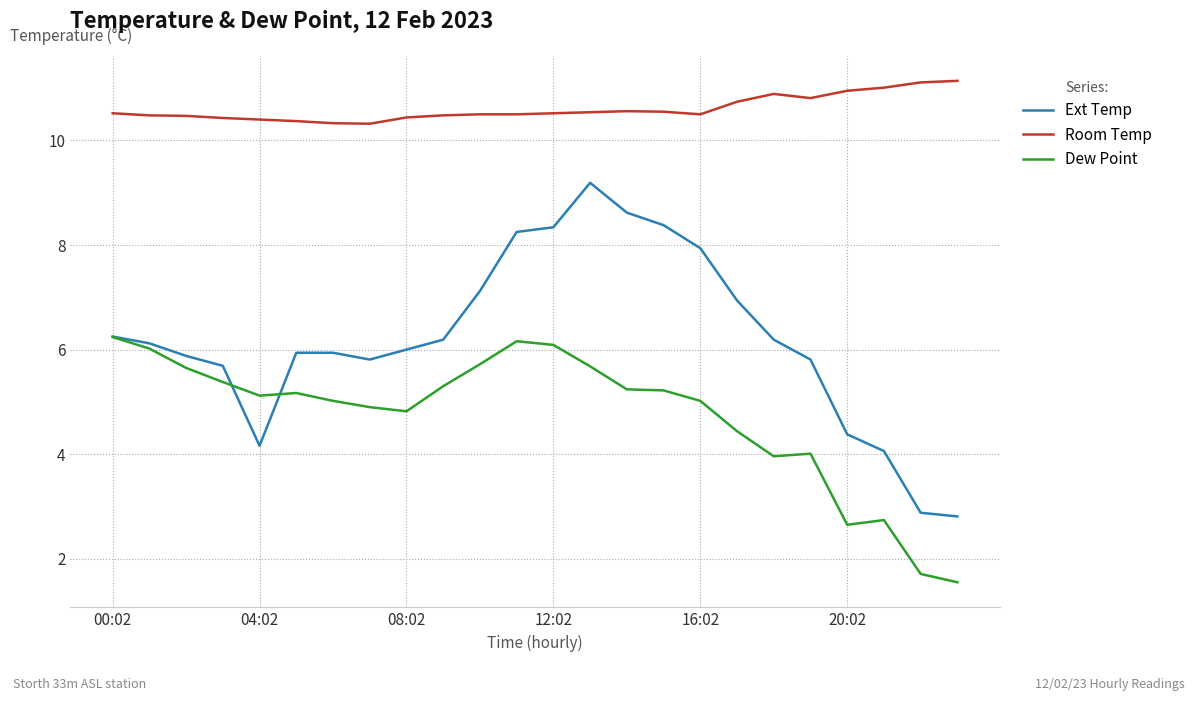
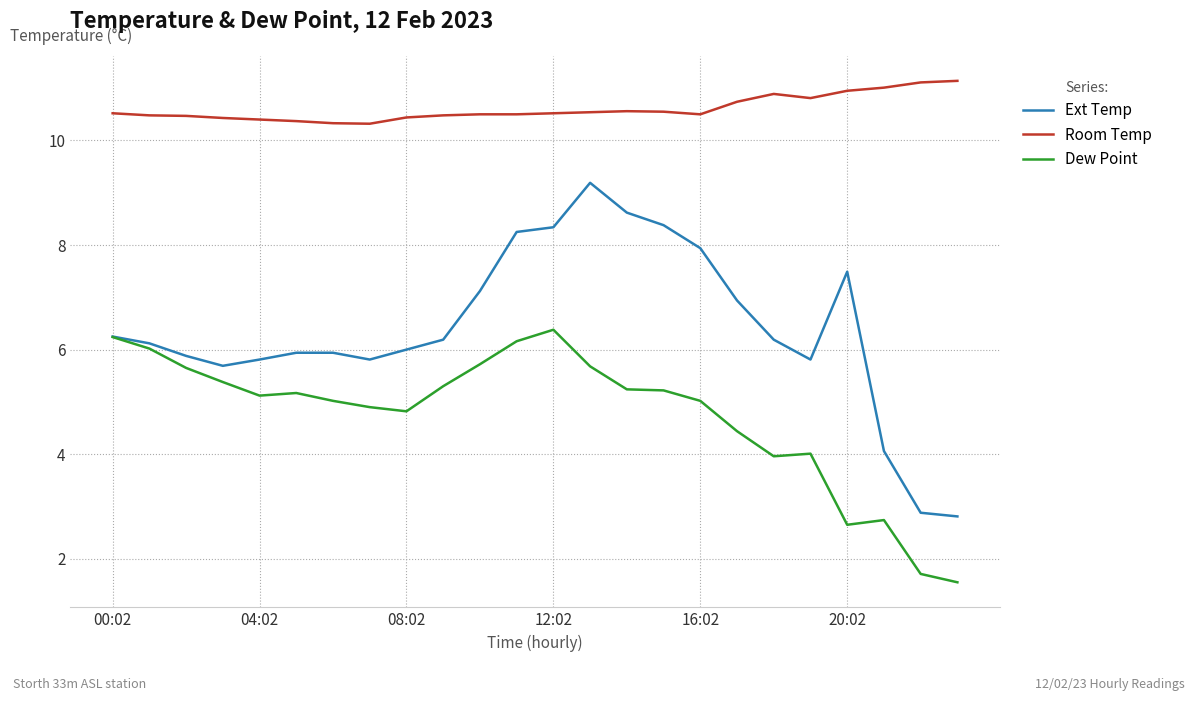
Ext Temp, 04:02: 4.2 -> 5.8
Dew Point, 12:02: 6.1 -> 6.4
Ext Temp, 20:02: 4.4 -> 7.5
